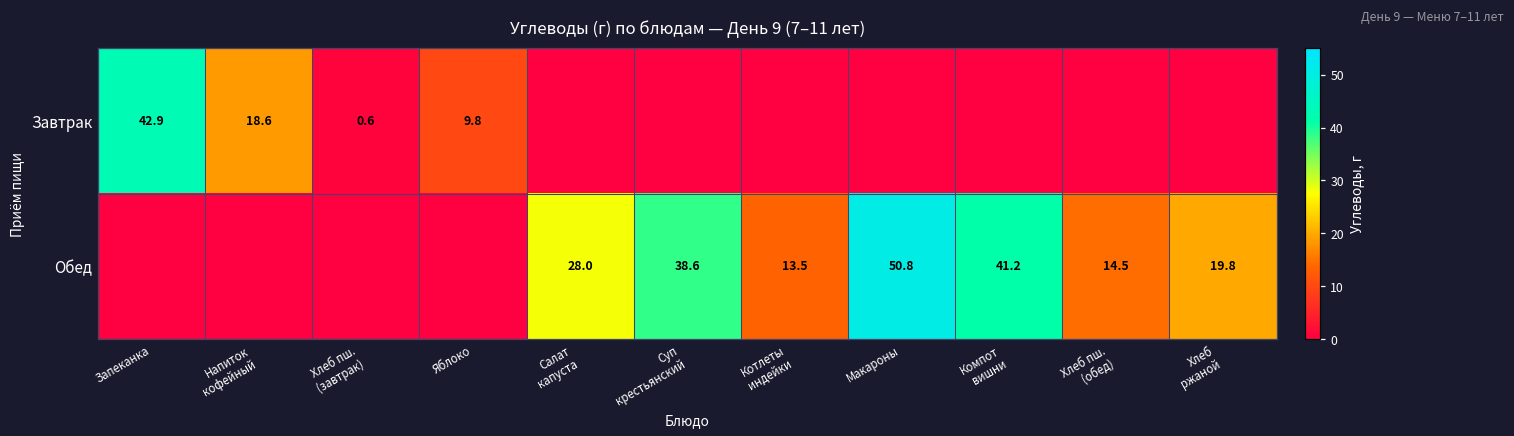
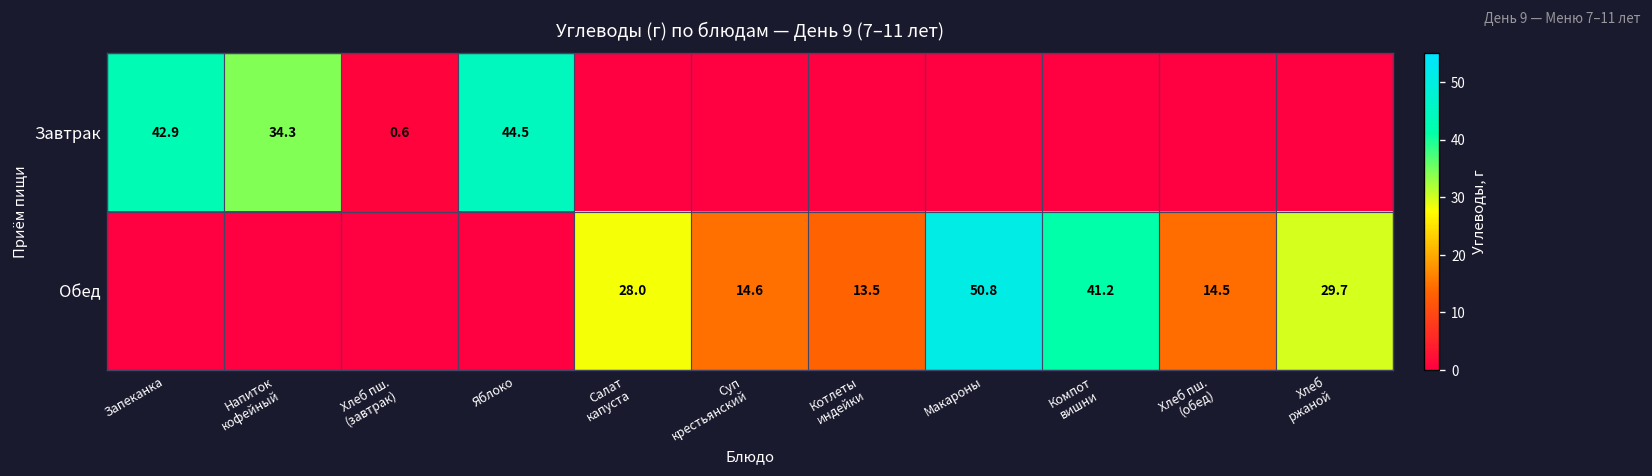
Завтрак, Напиток кофейный: 18.6 -> 34.3
Завтрак, Яблоко: 9.8 -> 44.5
Обед, Суп крестьянский: 38.6 -> 14.6
Обед, Хлеб ржаной: 19.8 -> 29.7
